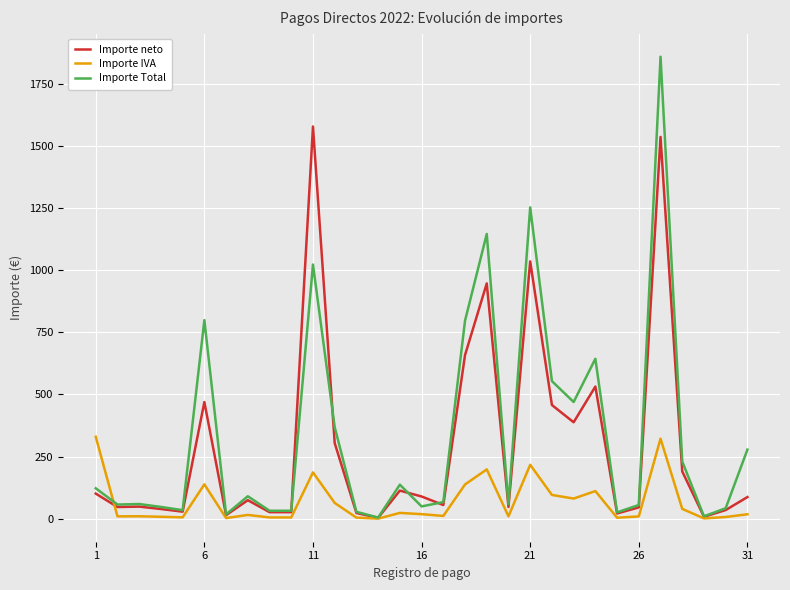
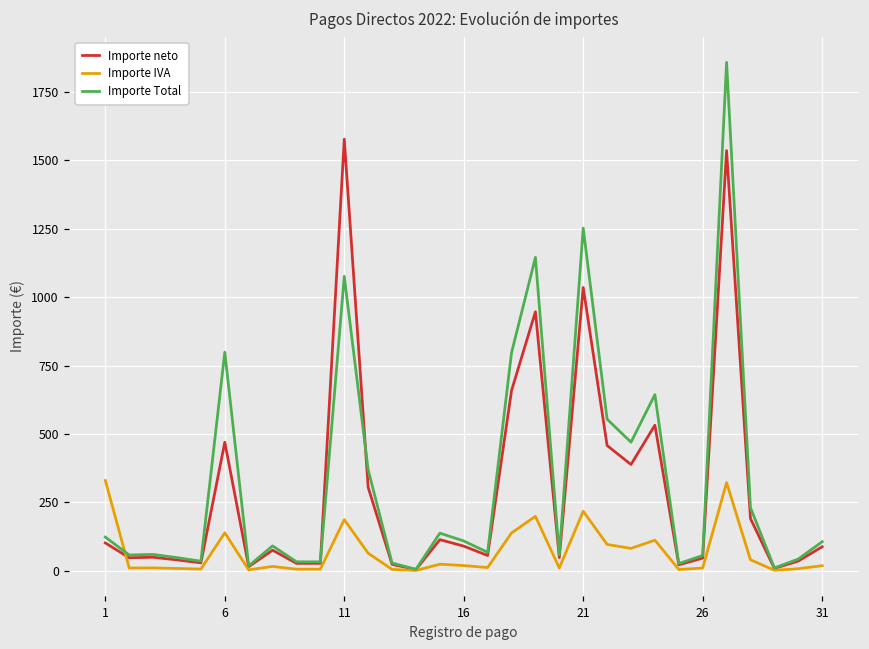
Importe Total, 11: 1020 -> 1080
Importe Total, 16: 50 -> 110
Importe Total, 31: 280 -> 110
